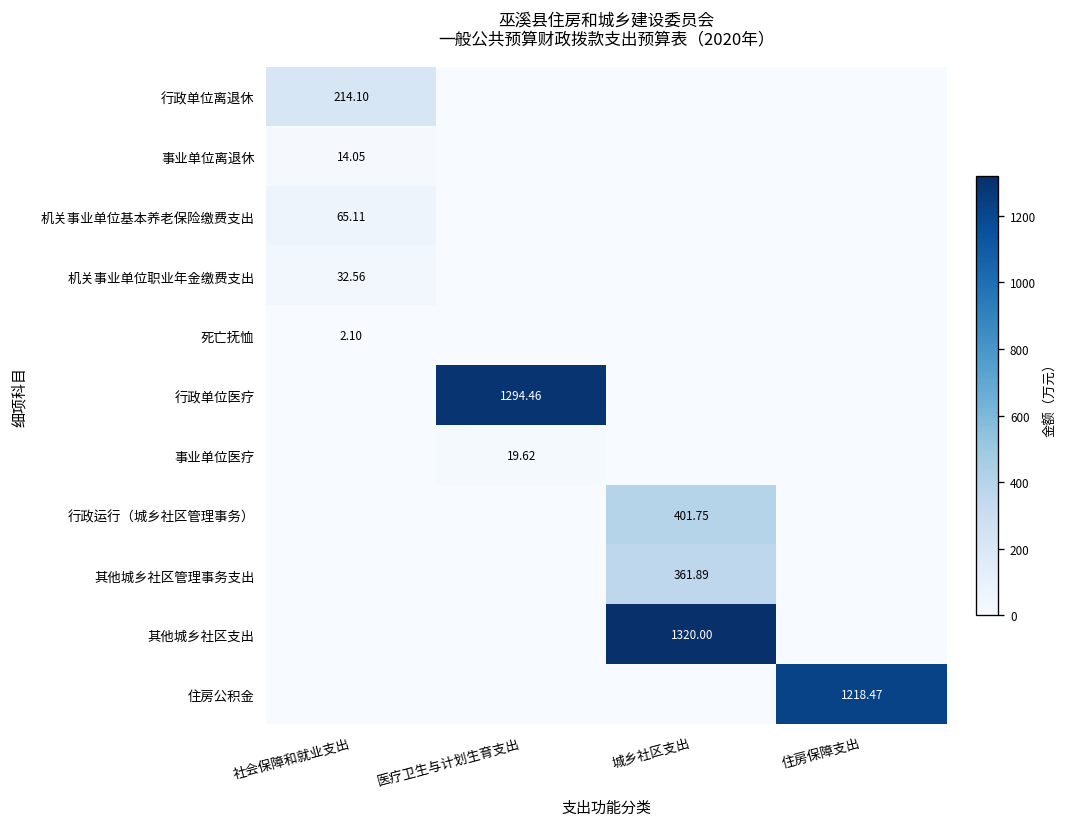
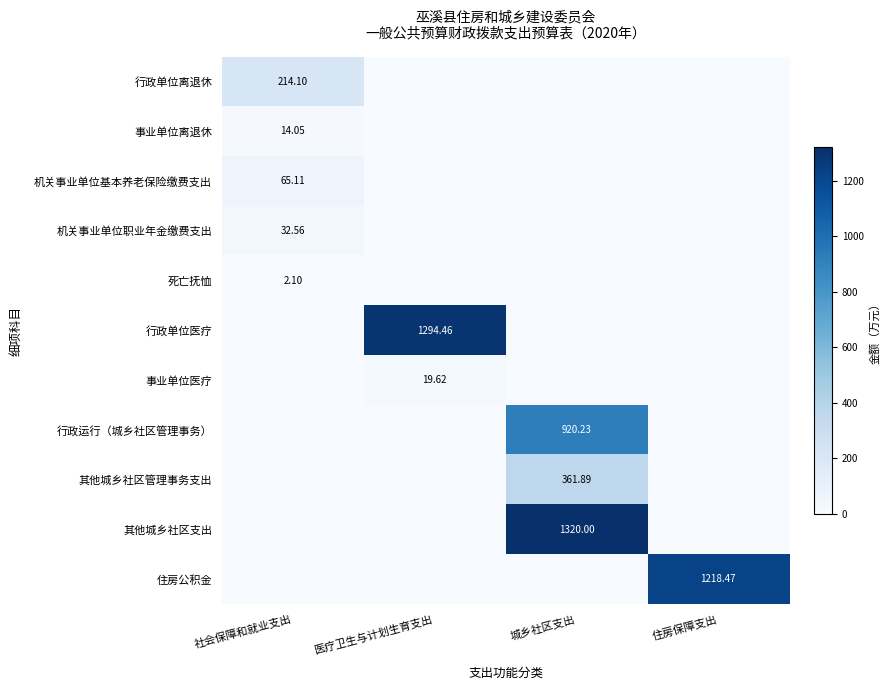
行政运行（城乡社区管理事务）, 城乡社区支出: 401.75 -> 920.23
